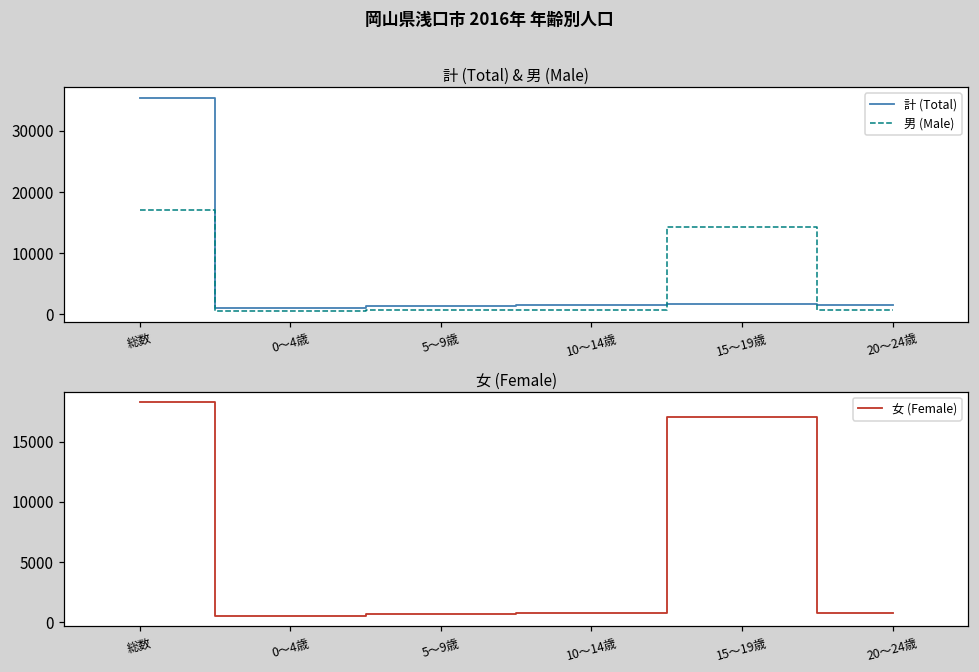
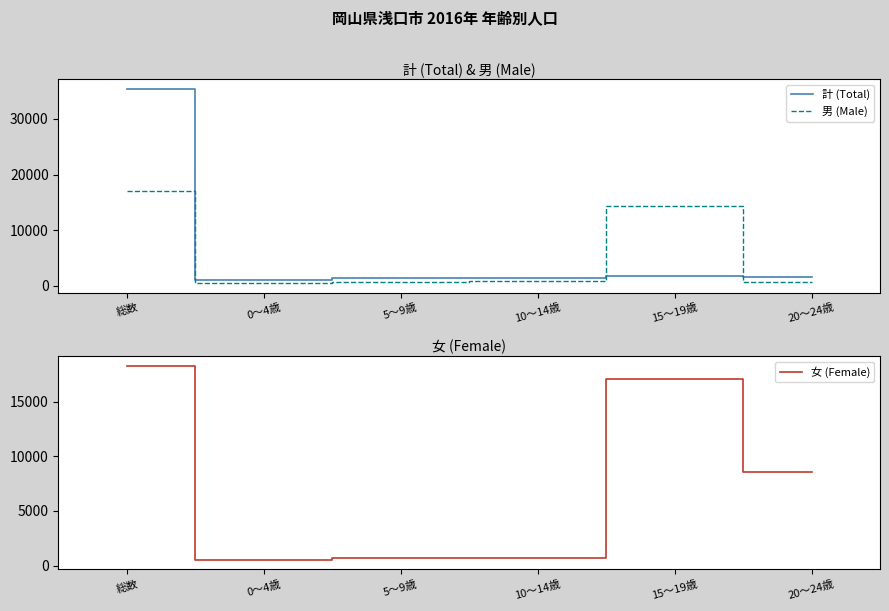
女 (Female), 20～24歳: 800 -> 8500
